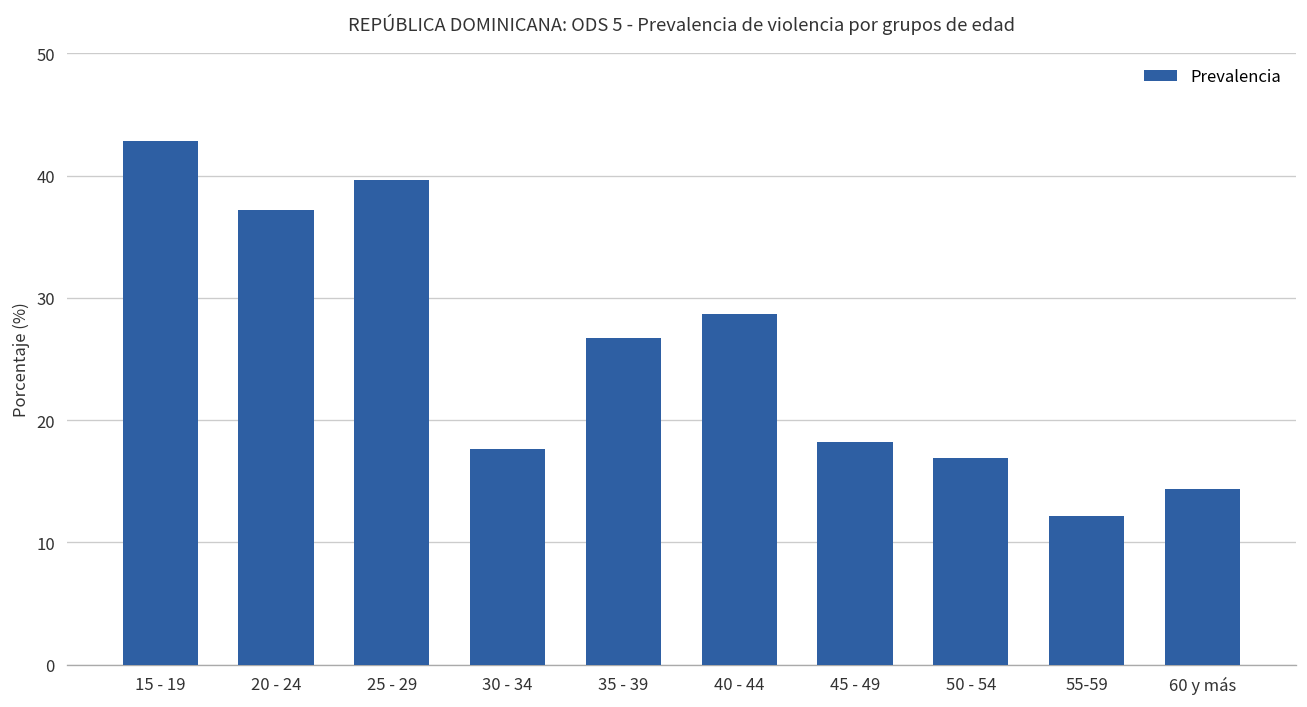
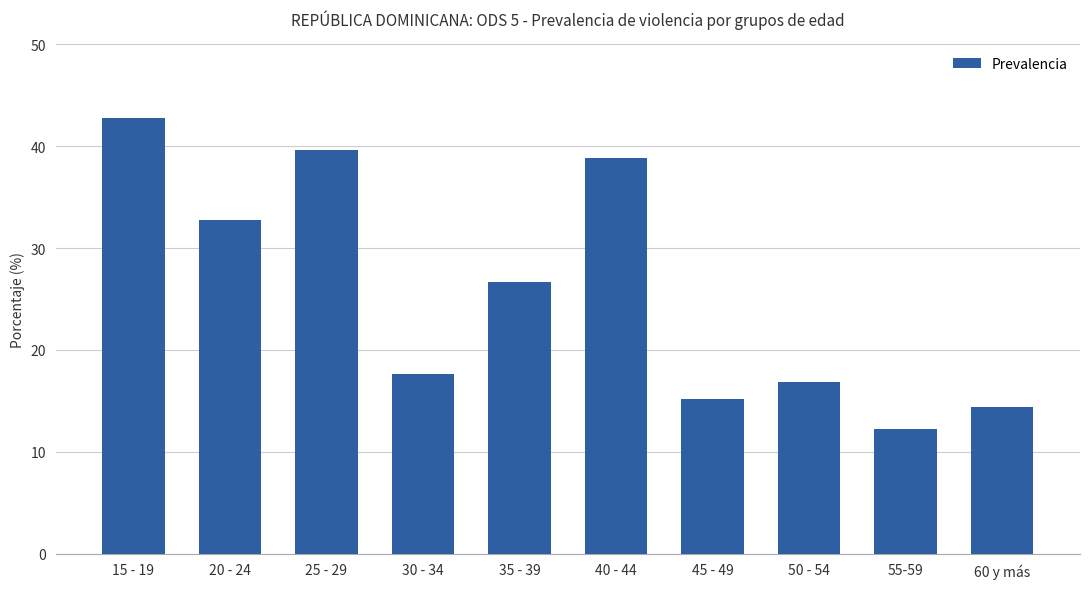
20 - 24: 37.2 -> 32.8
40 - 44: 28.7 -> 38.8
45 - 49: 18.2 -> 15.2
